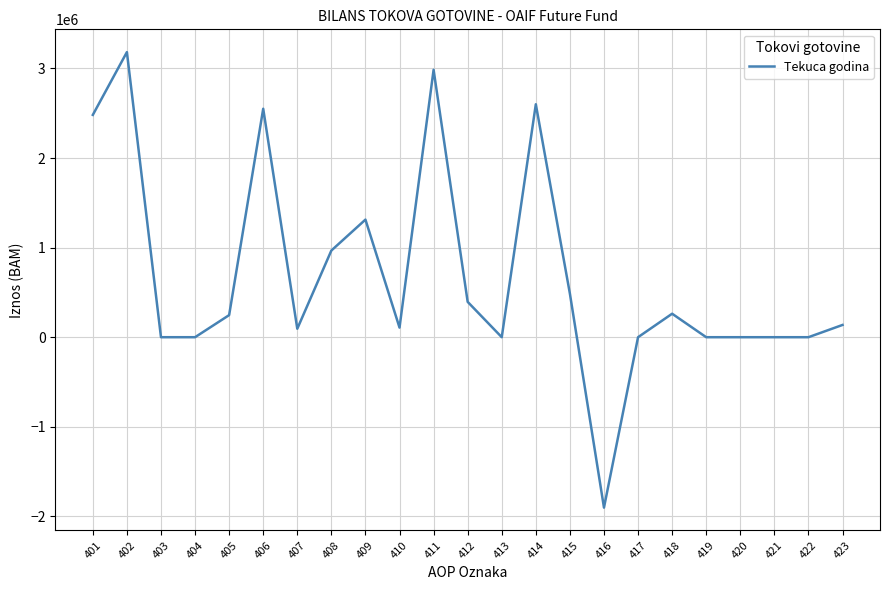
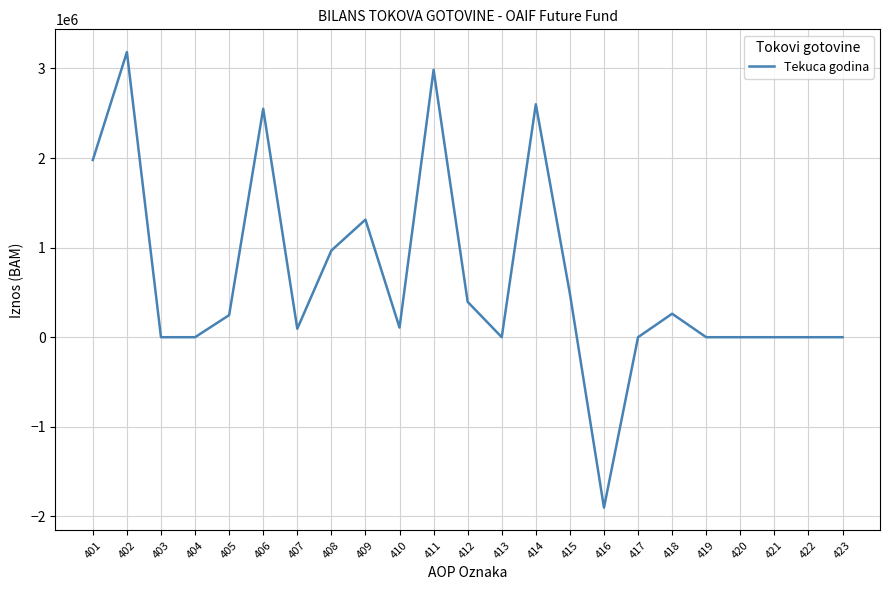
401: 2500000 -> 2000000
423: 100000 -> 0
